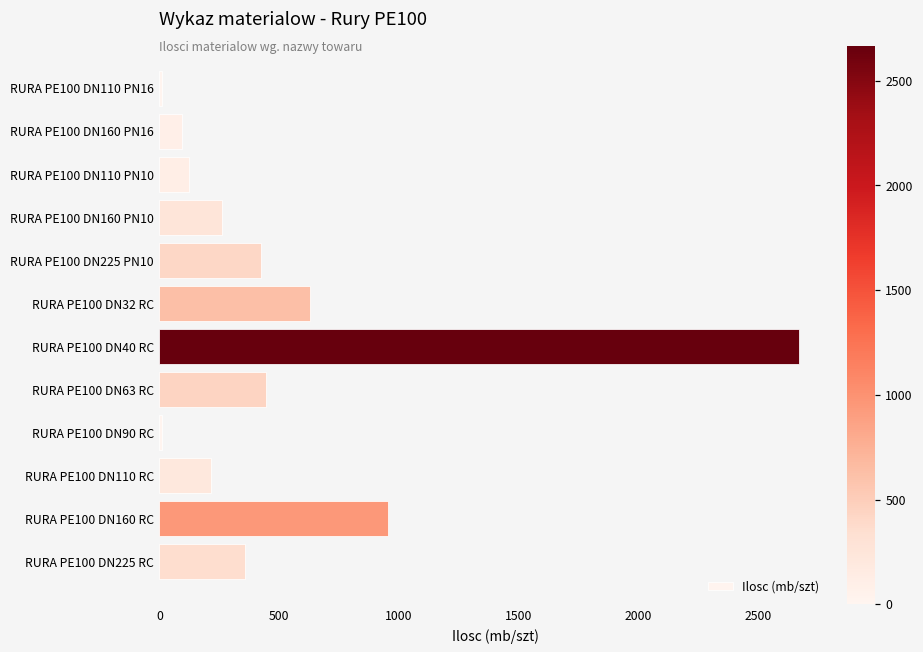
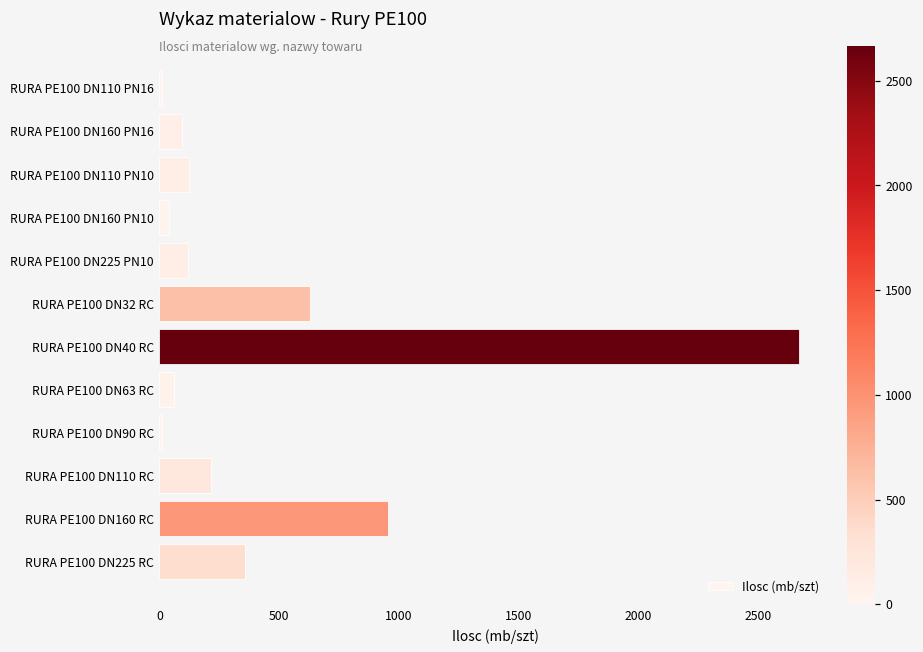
RURA PE100 DN160 PN10: 260 -> 40
RURA PE100 DN225 PN10: 430 -> 120
RURA PE100 DN63 RC: 450 -> 60
